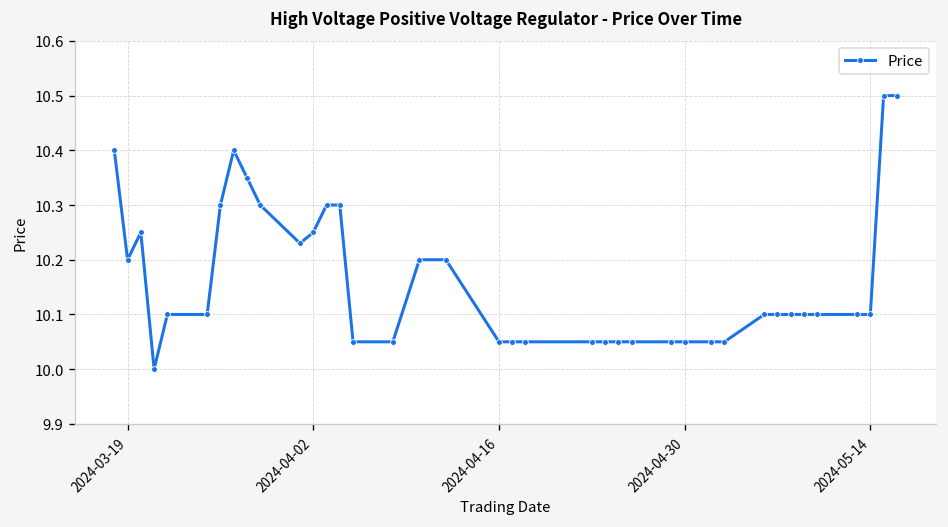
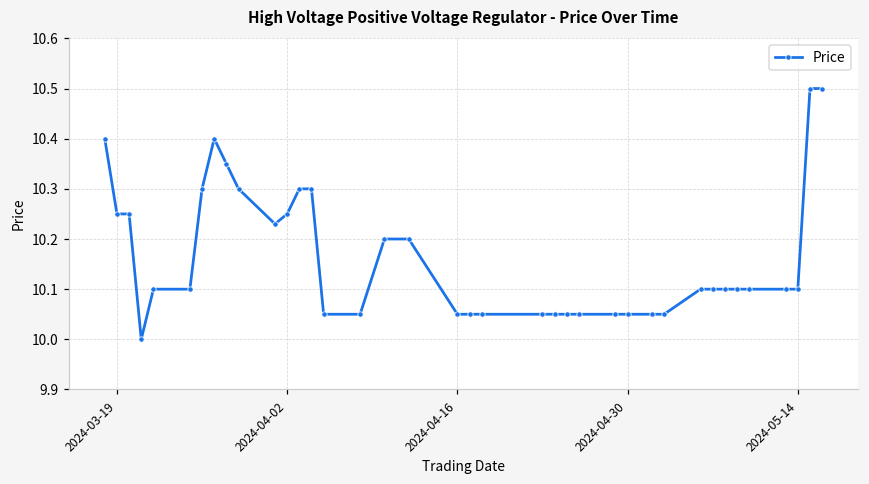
2024-03-19: 10.20 -> 10.25
